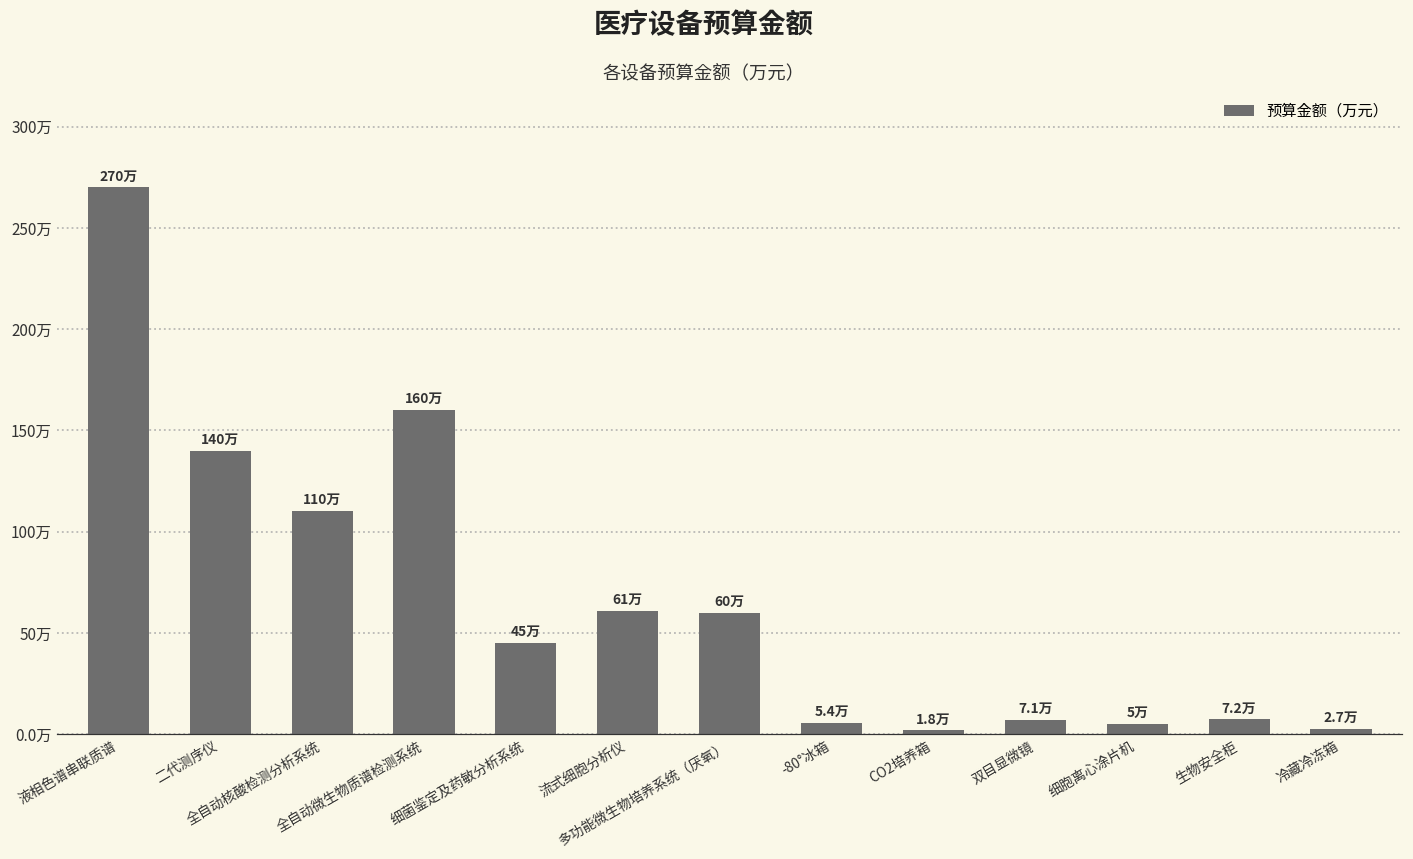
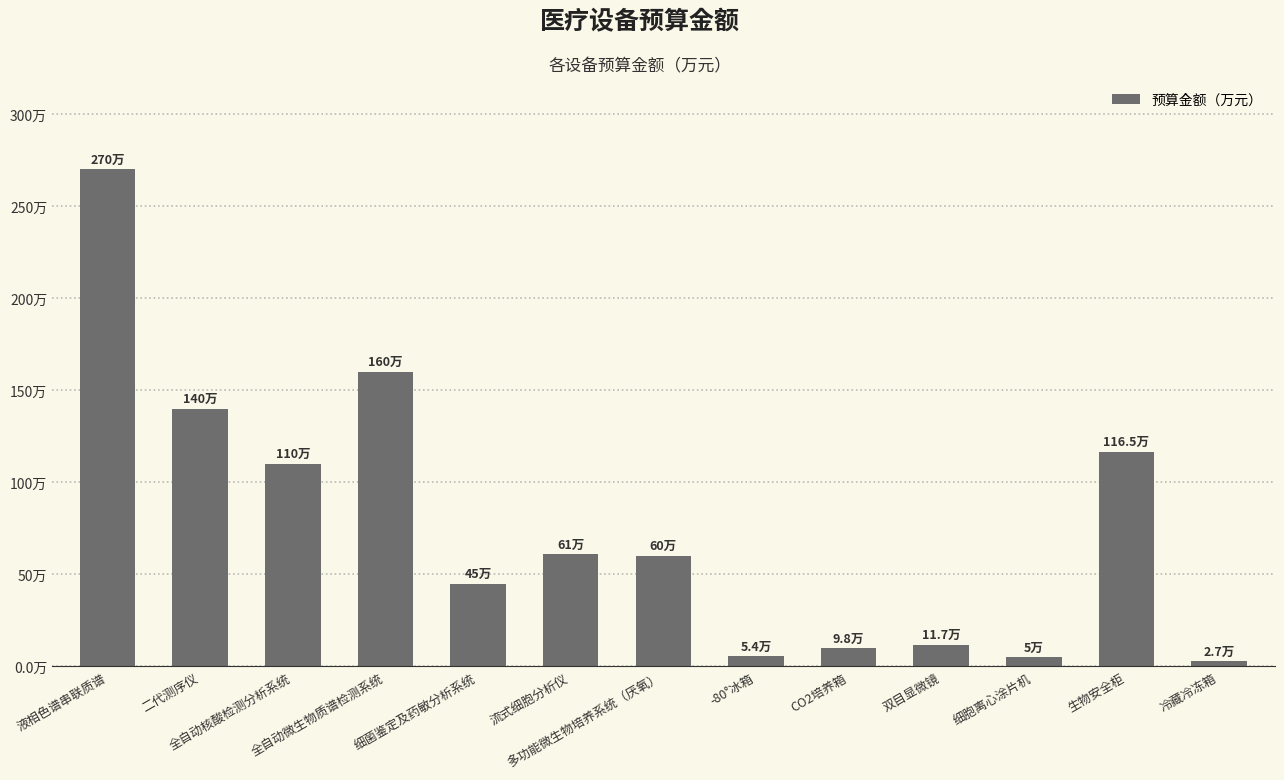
CO2培养箱: 1.8万 -> 9.8万
双目显微镜: 7.1万 -> 11.7万
生物安全柜: 7.2万 -> 116.5万
